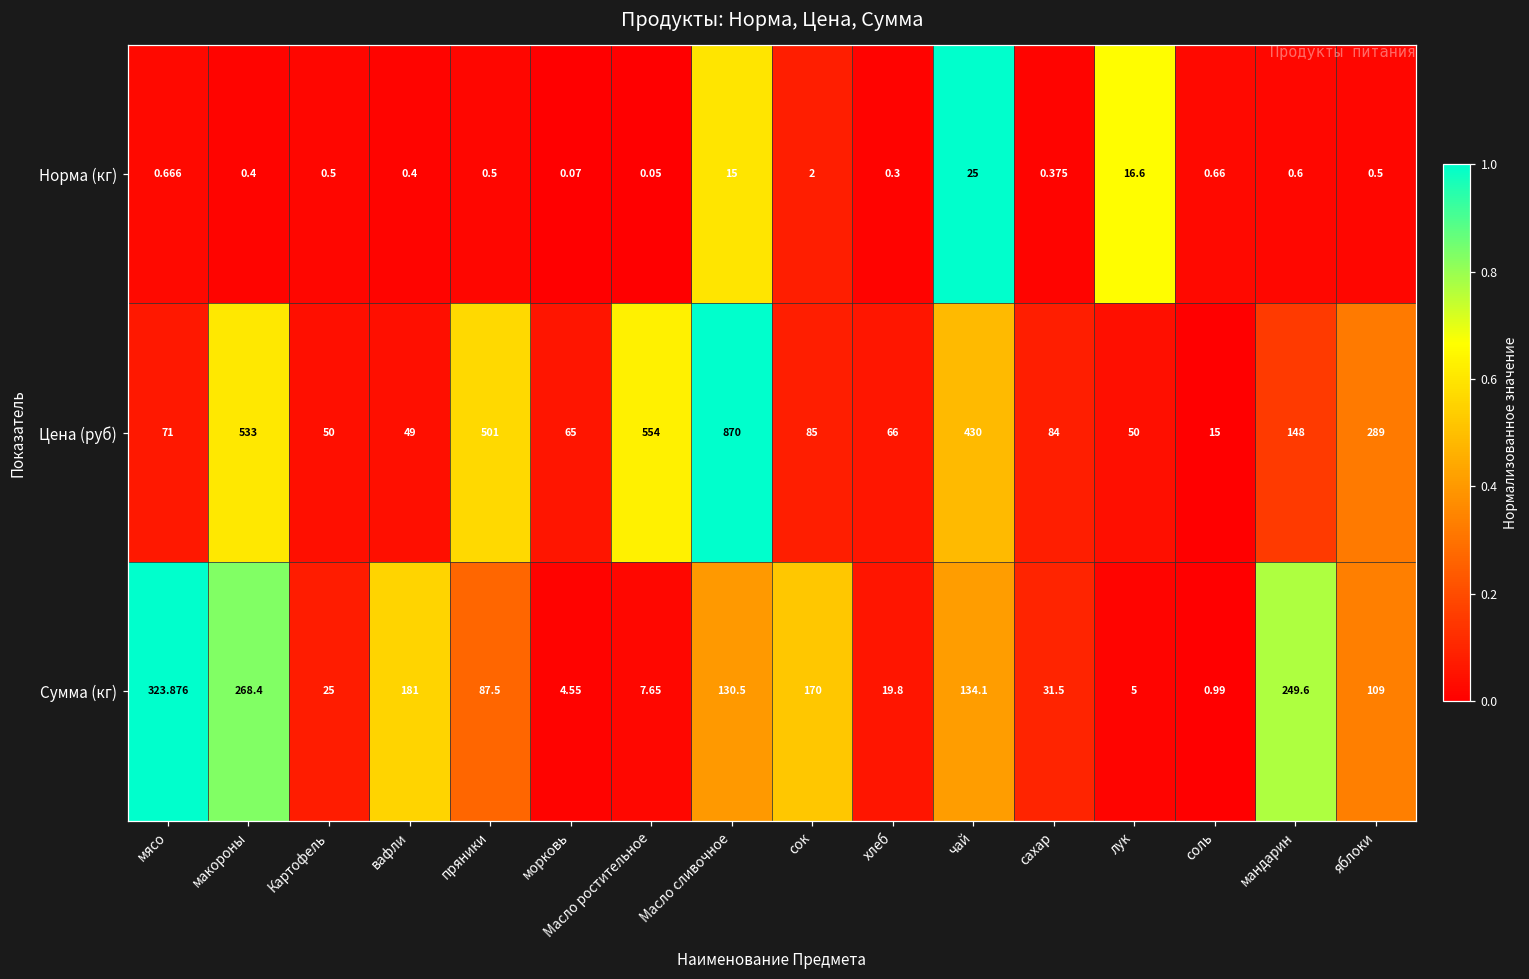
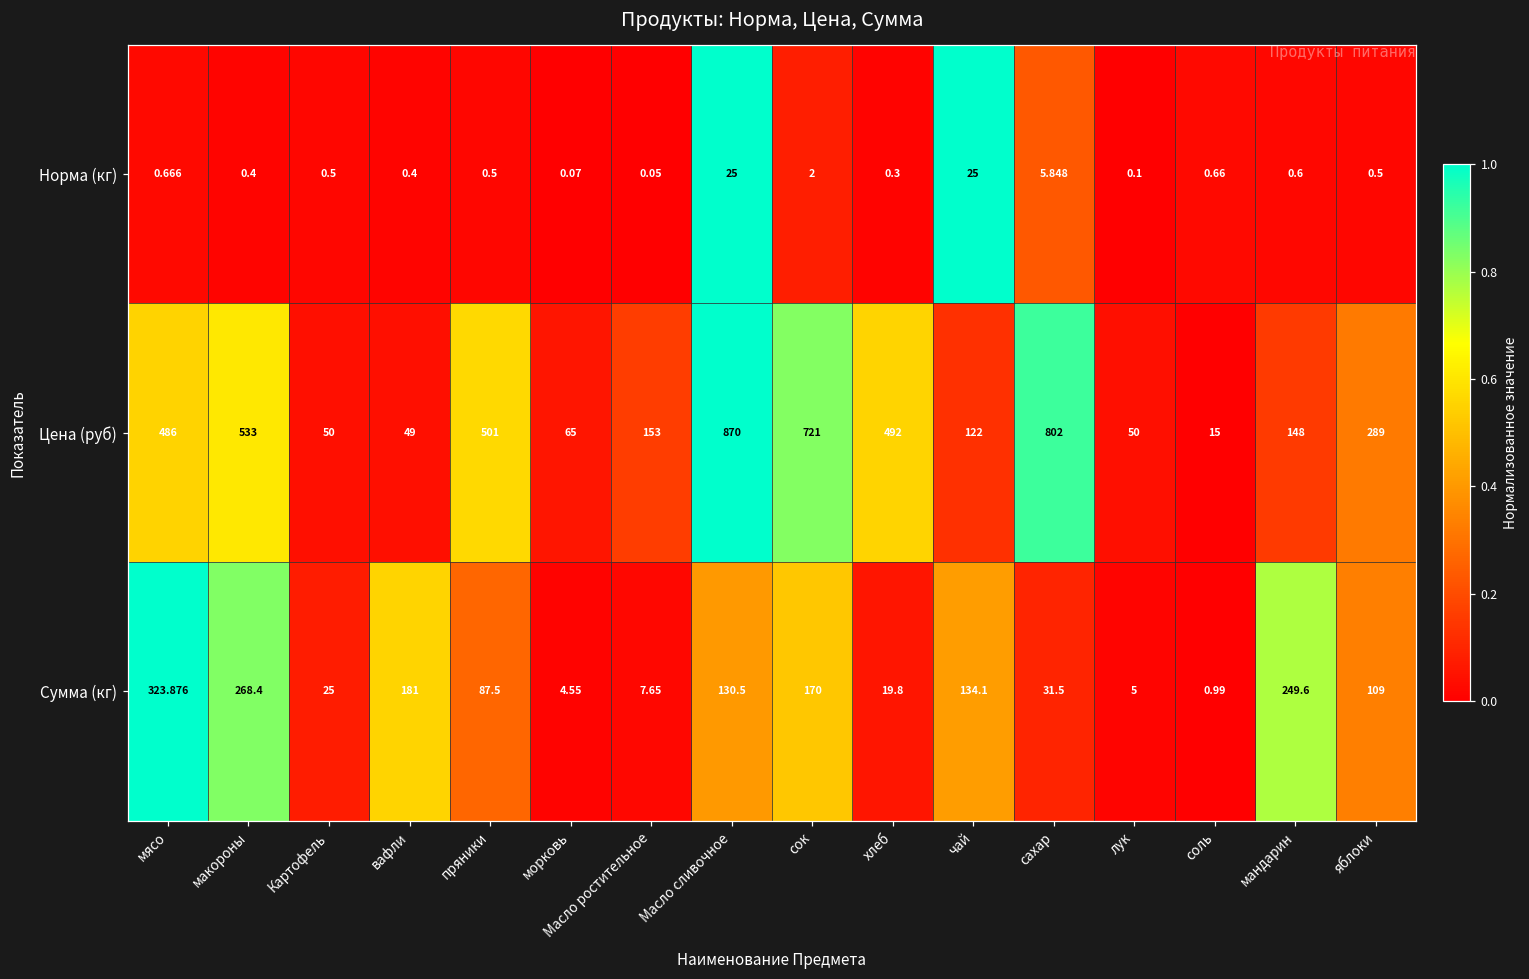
Норма (кг), Масло сливочное: 15 -> 25
Норма (кг), сахар: 0.375 -> 5.848
Норма (кг), лук: 16.6 -> 0.1
Цена (руб), мясо: 71 -> 486
Цена (руб), Масло ростительное: 554 -> 153
Цена (руб), сок: 85 -> 721
Цена (руб), хлеб: 66 -> 492
Цена (руб), чай: 430 -> 122
Цена (руб), сахар: 84 -> 802
